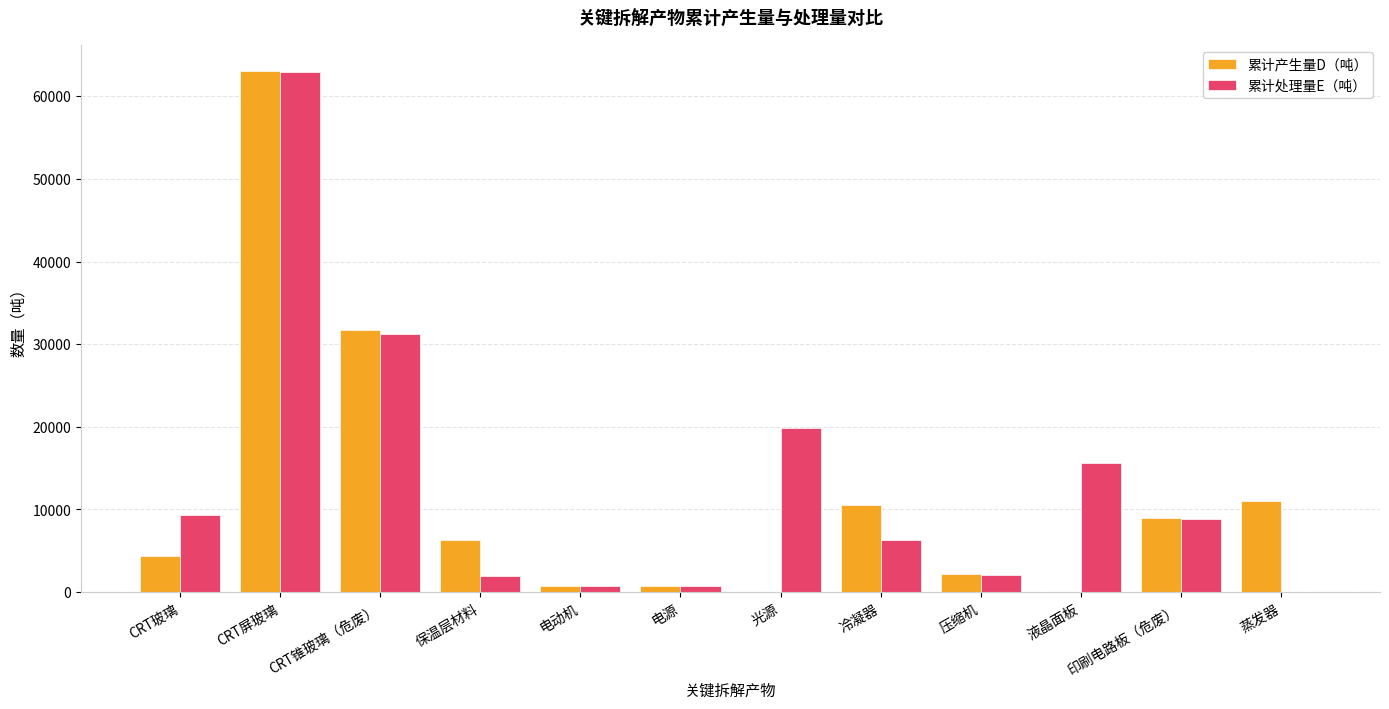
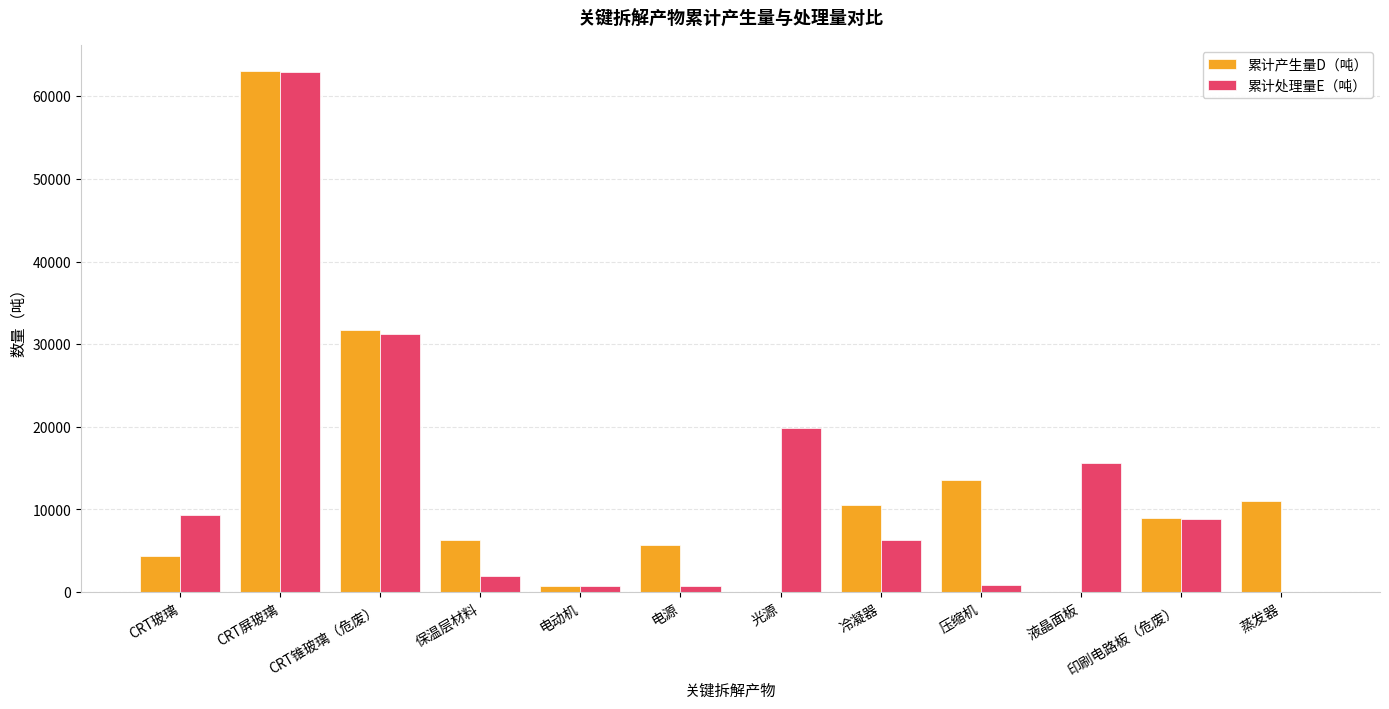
累计产生量D（吨）, 电源: 1000 -> 6000
累计产生量D（吨）, 压缩机: 2000 -> 14000
累计处理量E（吨）, 压缩机: 2000 -> 1000
